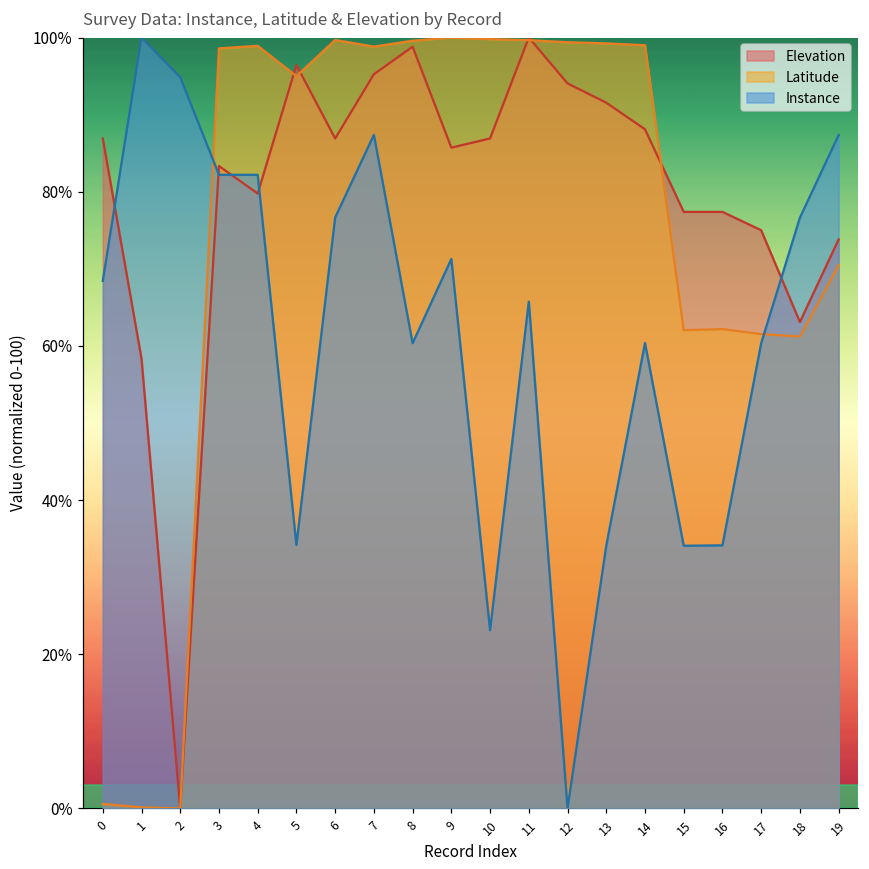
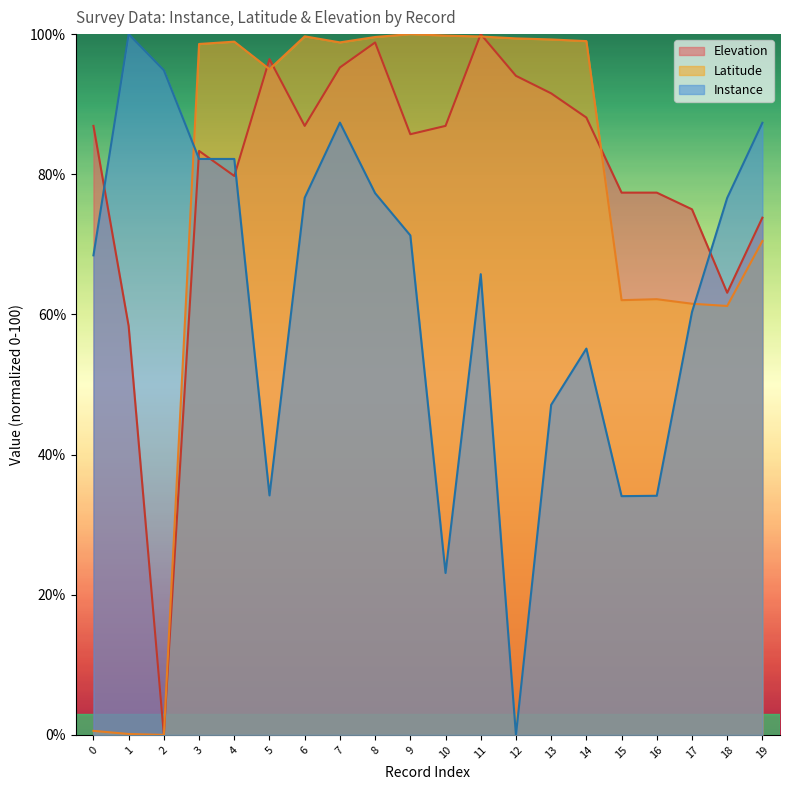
Instance, 8: 60% -> 77%
Instance, 13: 34% -> 47%
Instance, 14: 60% -> 55%
